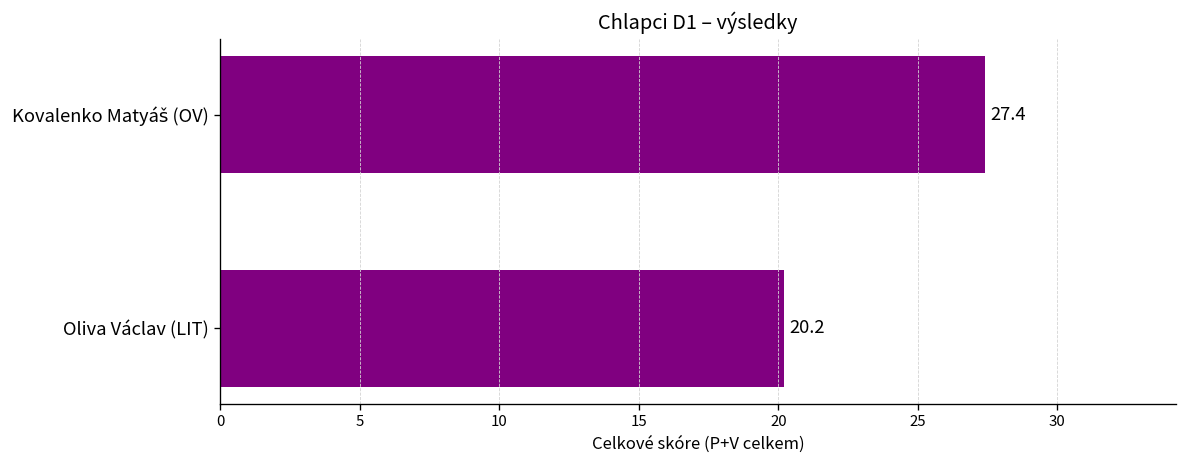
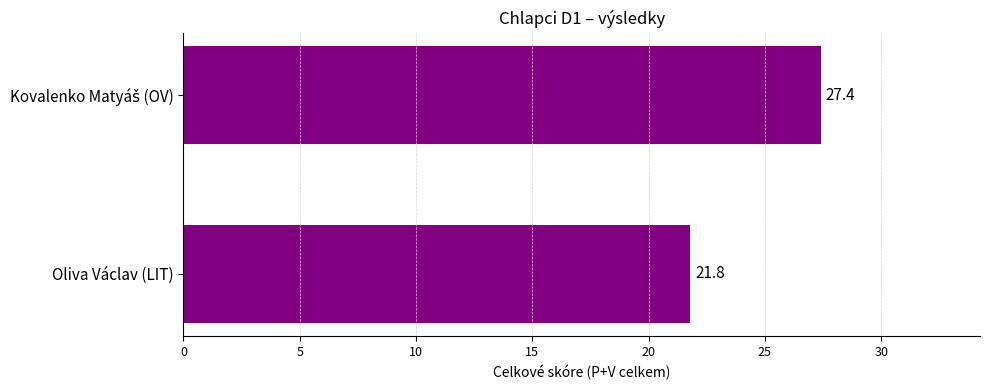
Oliva Václav (LIT): 20.2 -> 21.8
